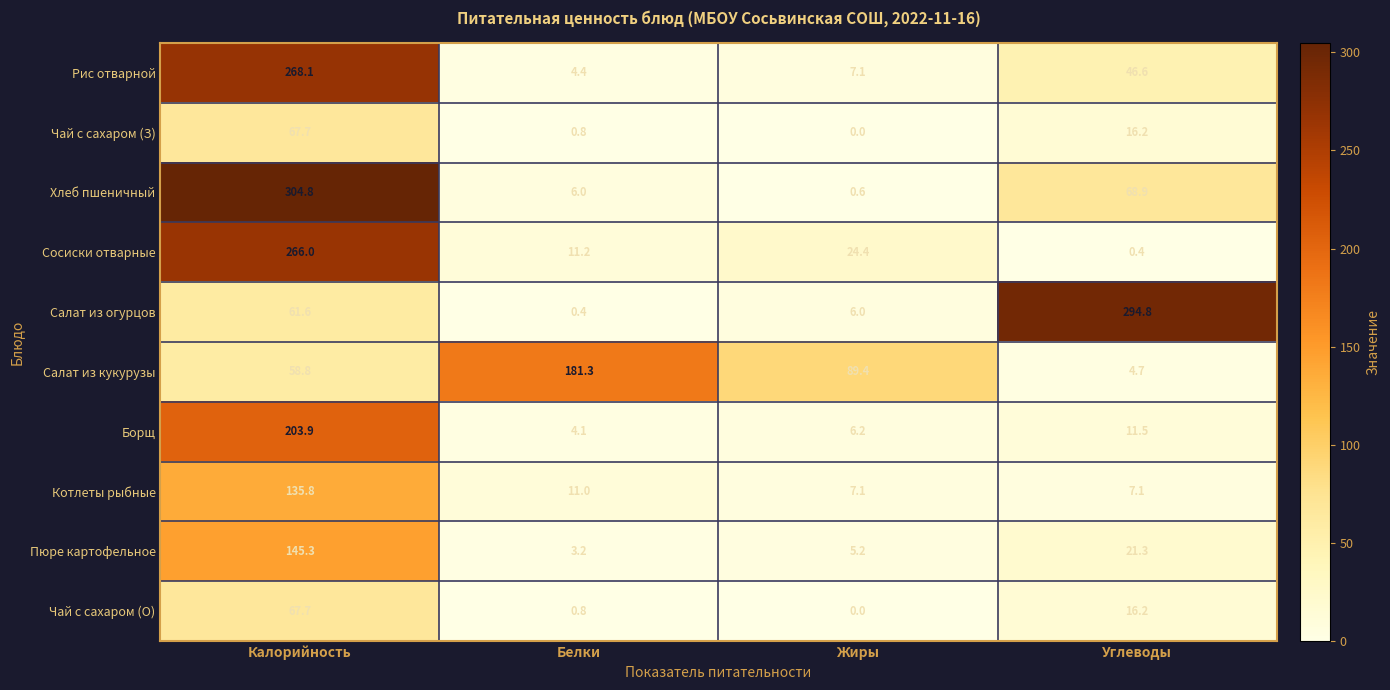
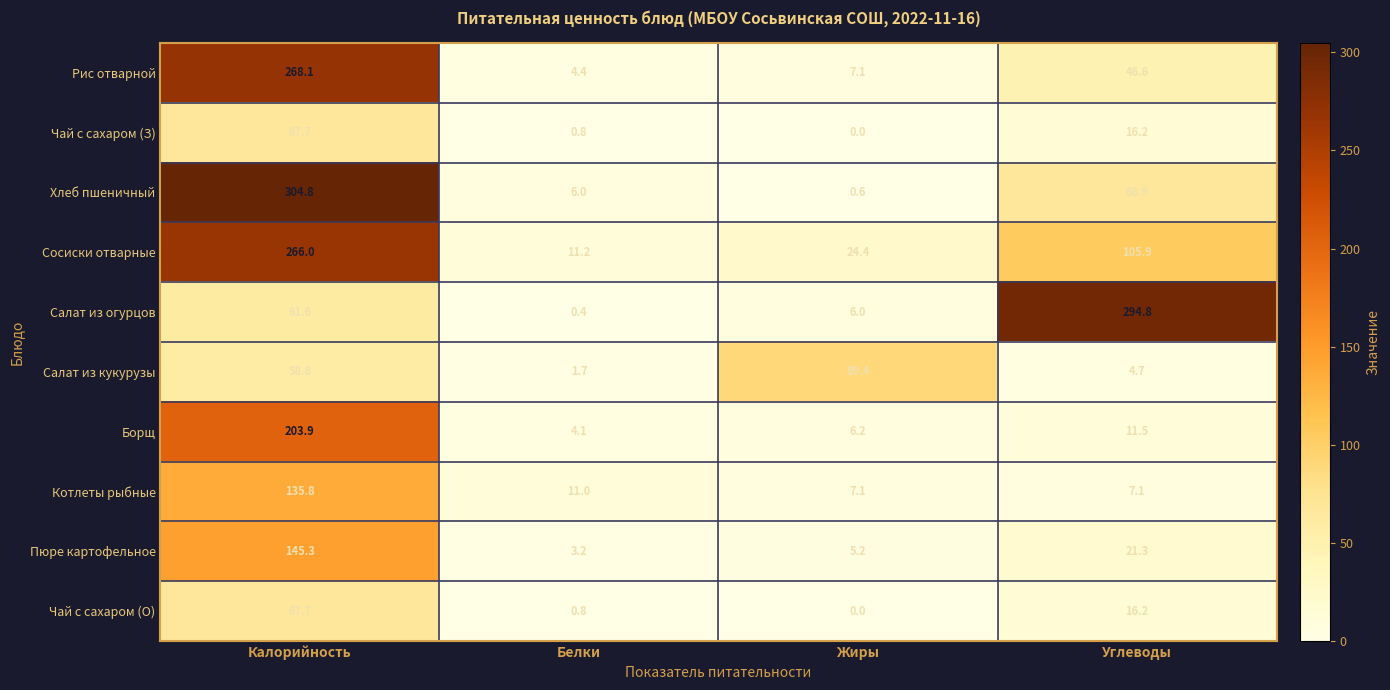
Сосиски отварные, Углеводы: 0.4 -> 105.9
Салат из кукурузы, Белки: 181.3 -> 1.7
